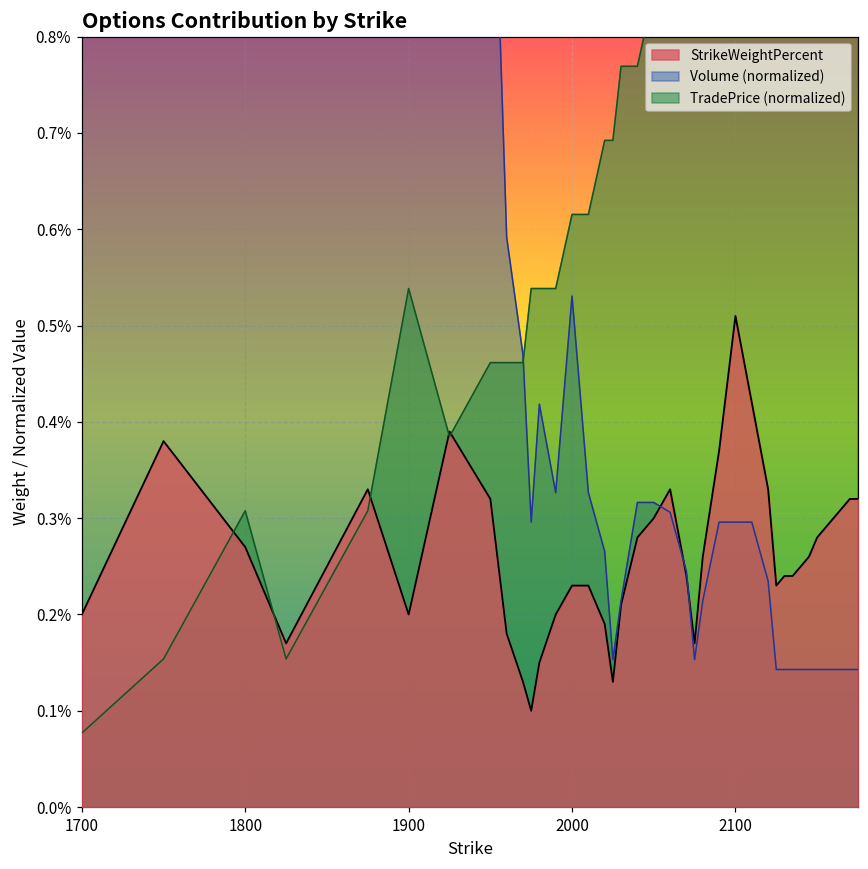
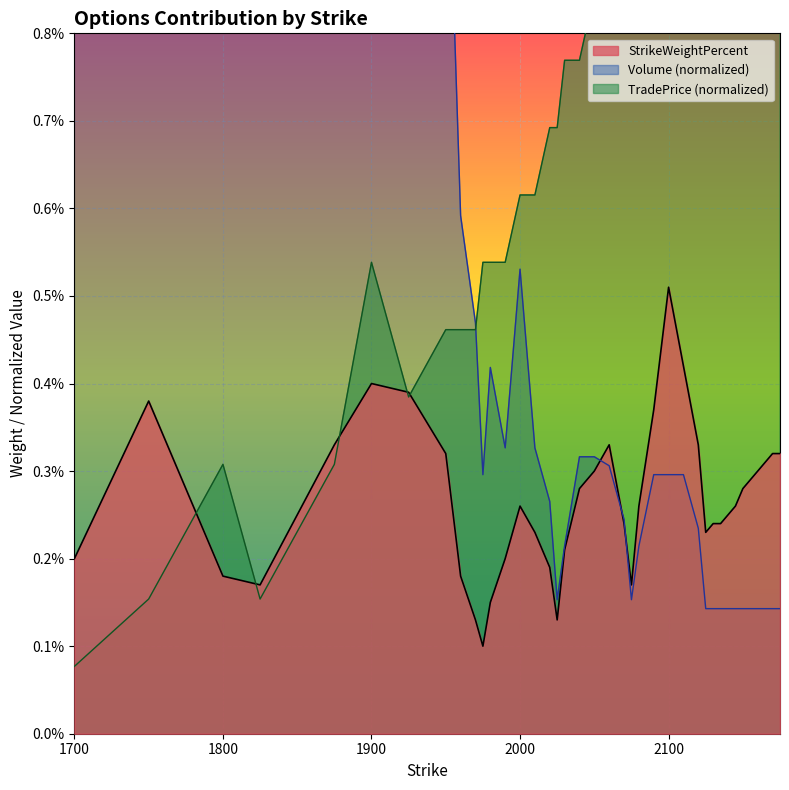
StrikeWeightPercent, 1800: 0.27% -> 0.18%
StrikeWeightPercent, 1900: 0.20% -> 0.40%
StrikeWeightPercent, 2000: 0.23% -> 0.26%
